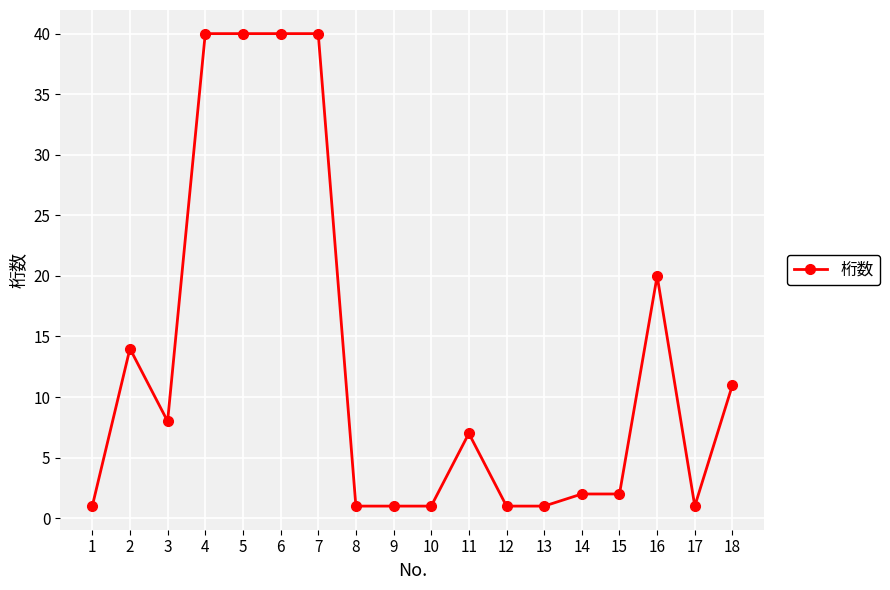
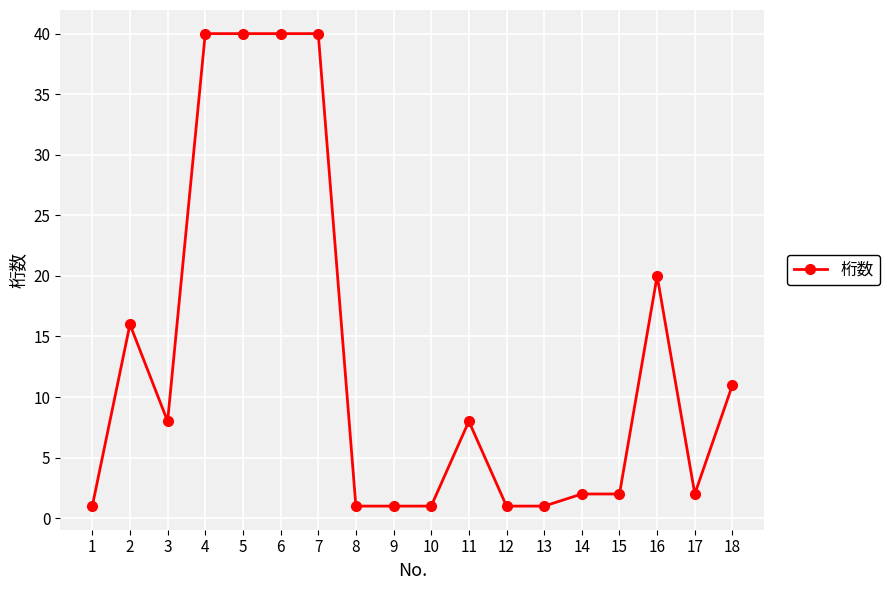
2: 14 -> 16
11: 7 -> 8
17: 1 -> 2
